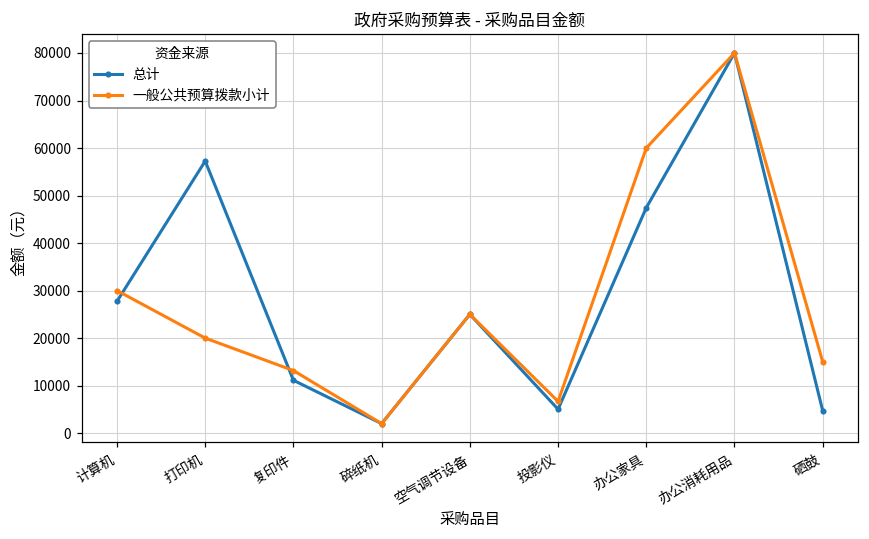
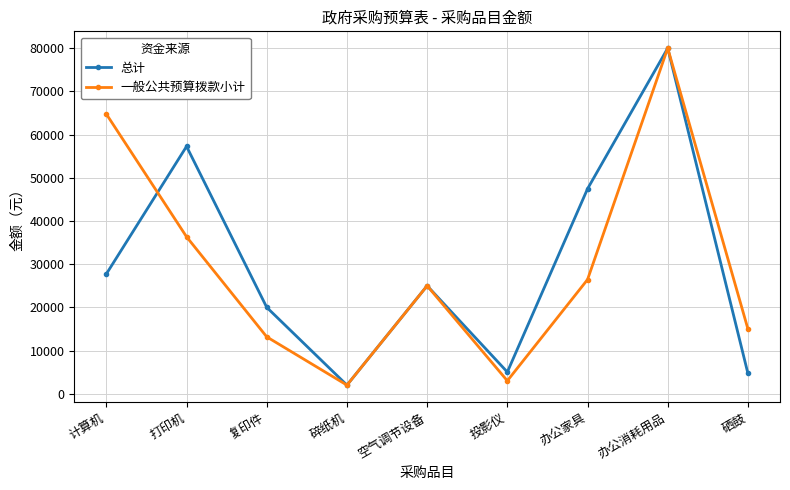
一般公共预算拨款小计, 计算机: 30000 -> 65000
一般公共预算拨款小计, 打印机: 20000 -> 36000
总计, 复印件: 11000 -> 20000
一般公共预算拨款小计, 投影仪: 7000 -> 3000
一般公共预算拨款小计, 办公家具: 60000 -> 26000
